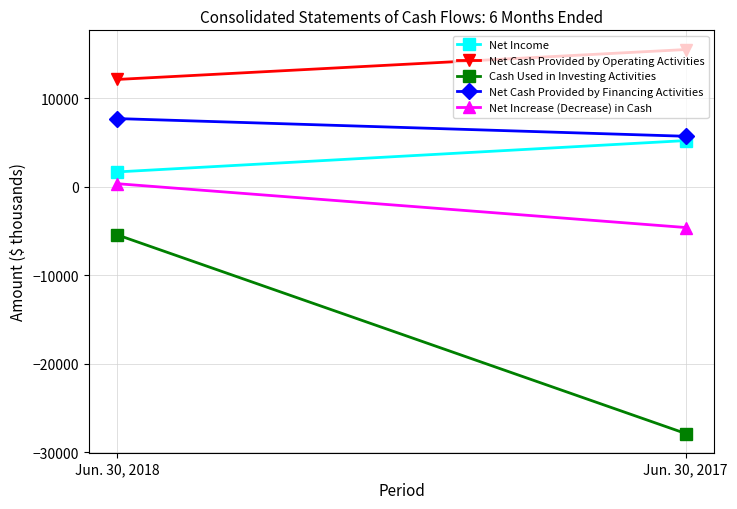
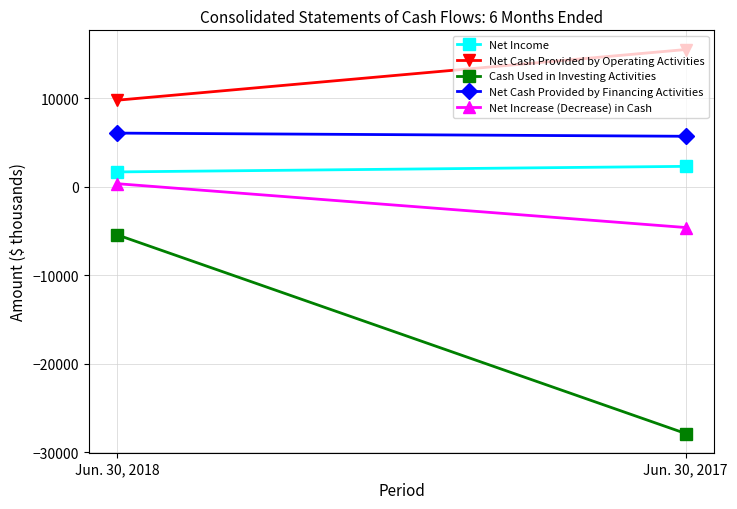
Net Cash Provided by Operating Activities, Jun. 30, 2018: 12000 -> 10000
Net Cash Provided by Financing Activities, Jun. 30, 2018: 8000 -> 6000
Net Income, Jun. 30, 2017: 5000 -> 2000
